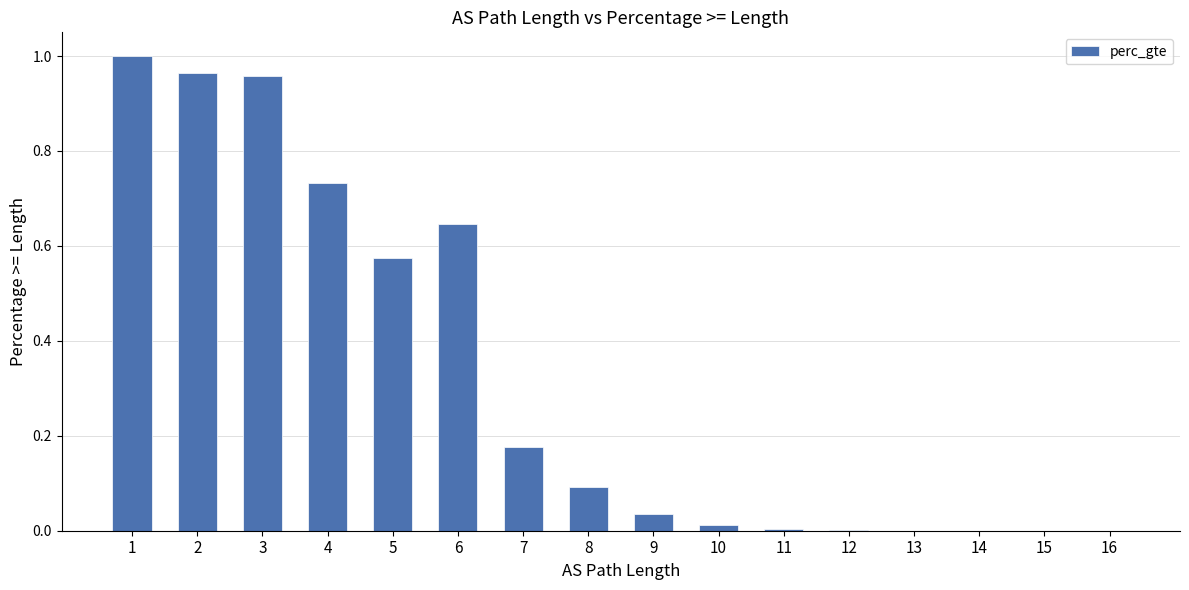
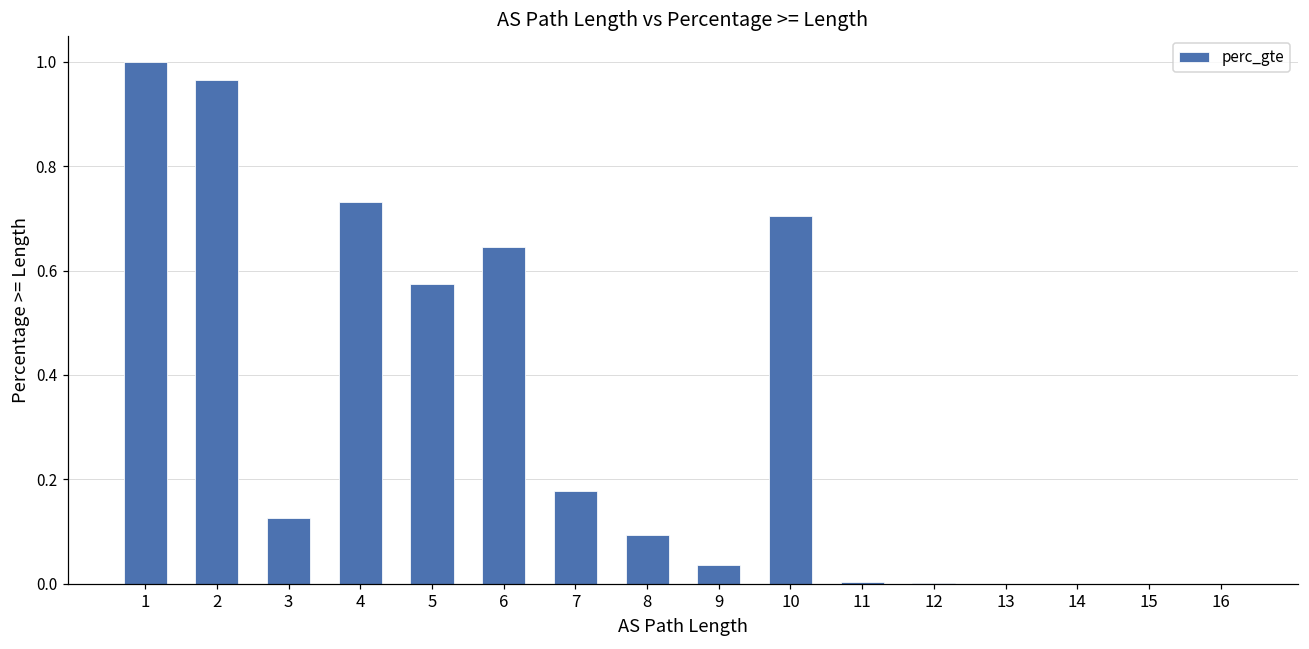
3: 0.96 -> 0.13
10: 0.01 -> 0.70
